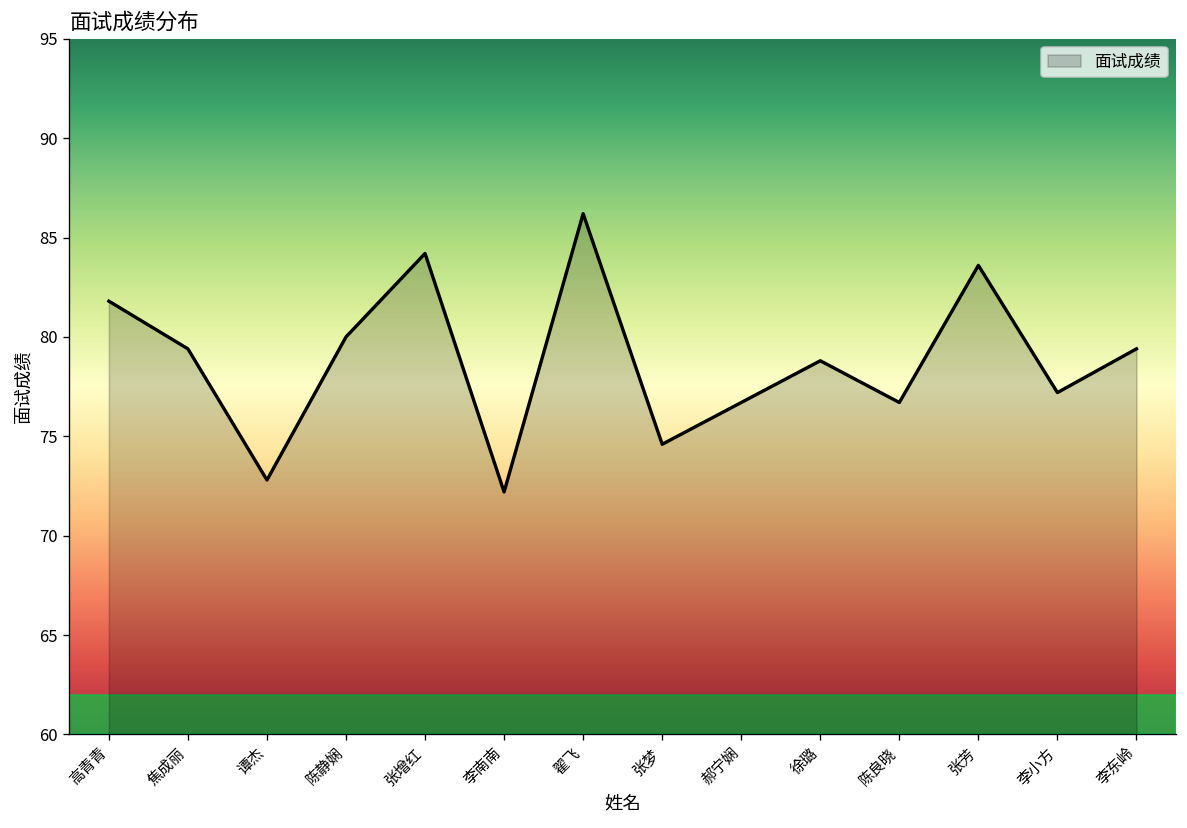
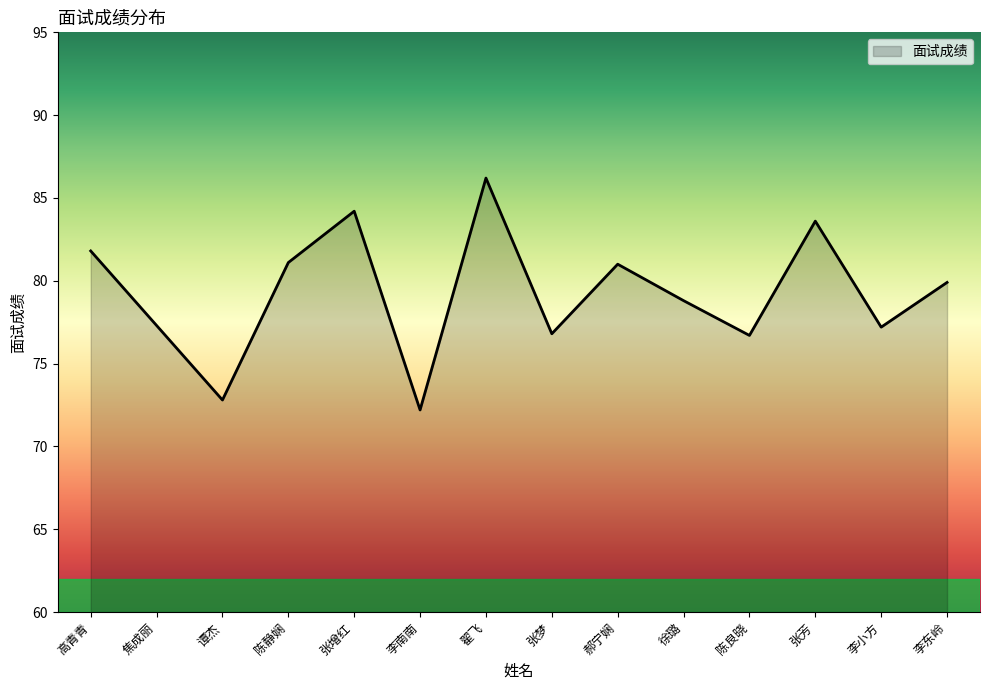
焦成丽: 79.4 -> 77.3
陈静娴: 80.0 -> 81.1
张梦: 74.6 -> 76.8
郝宁娴: 76.7 -> 81.0
李东岭: 79.4 -> 79.9
